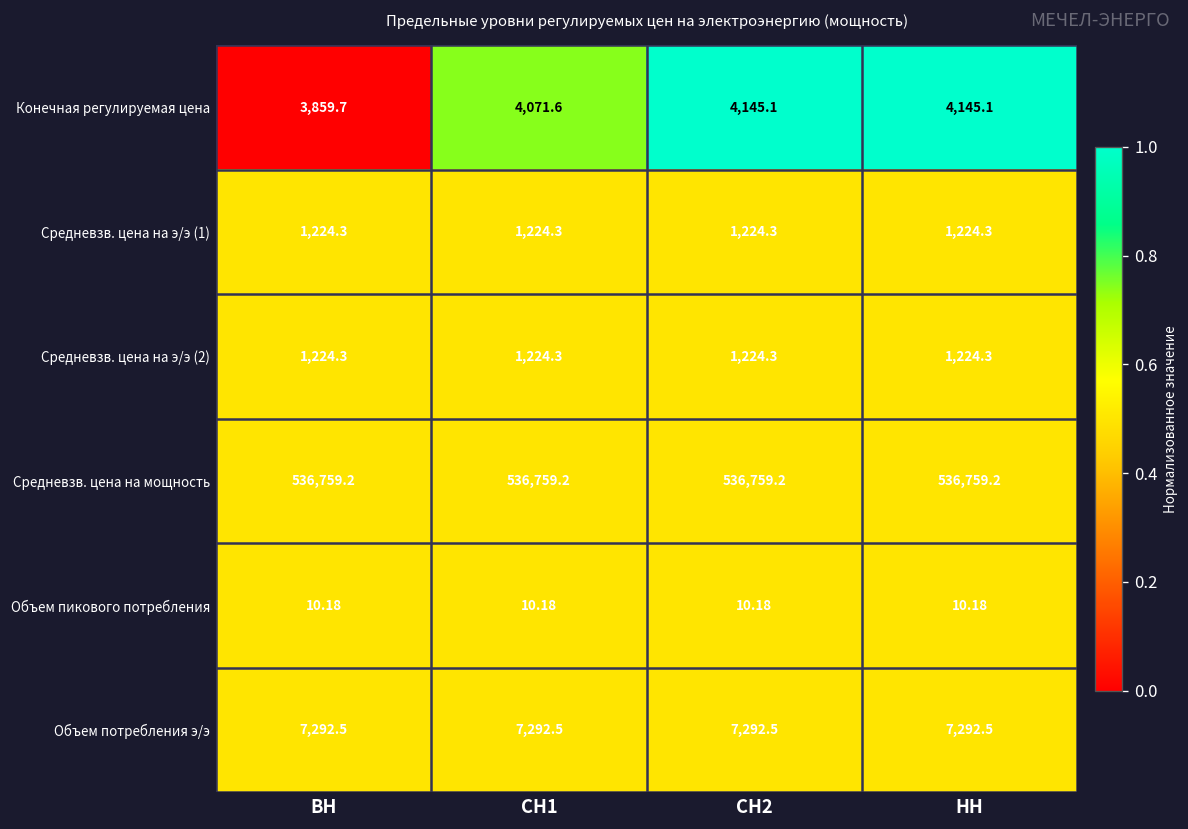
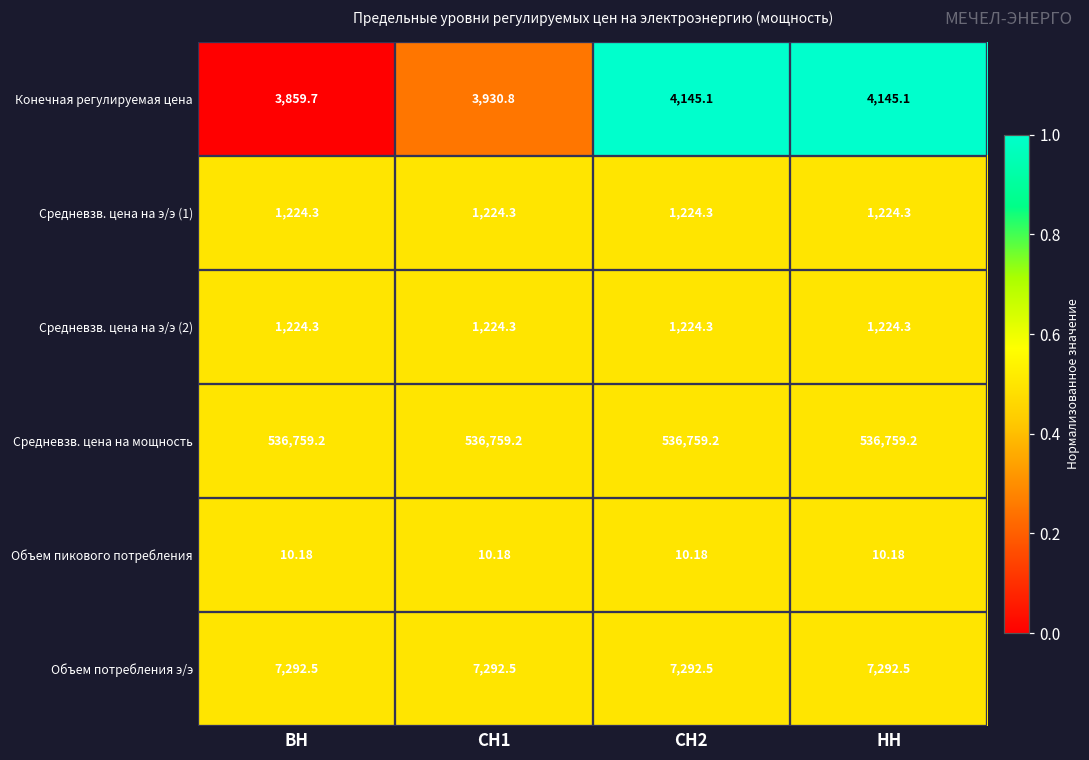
Конечная регулируемая цена, СН1: 4,071.6 -> 3,930.8
